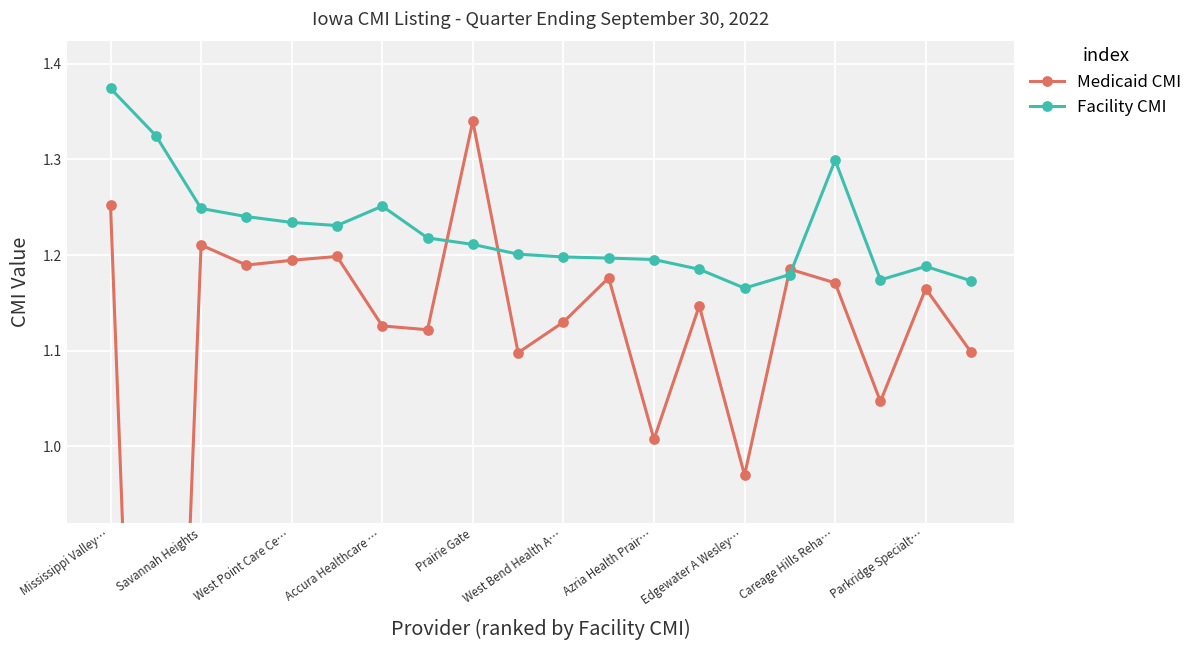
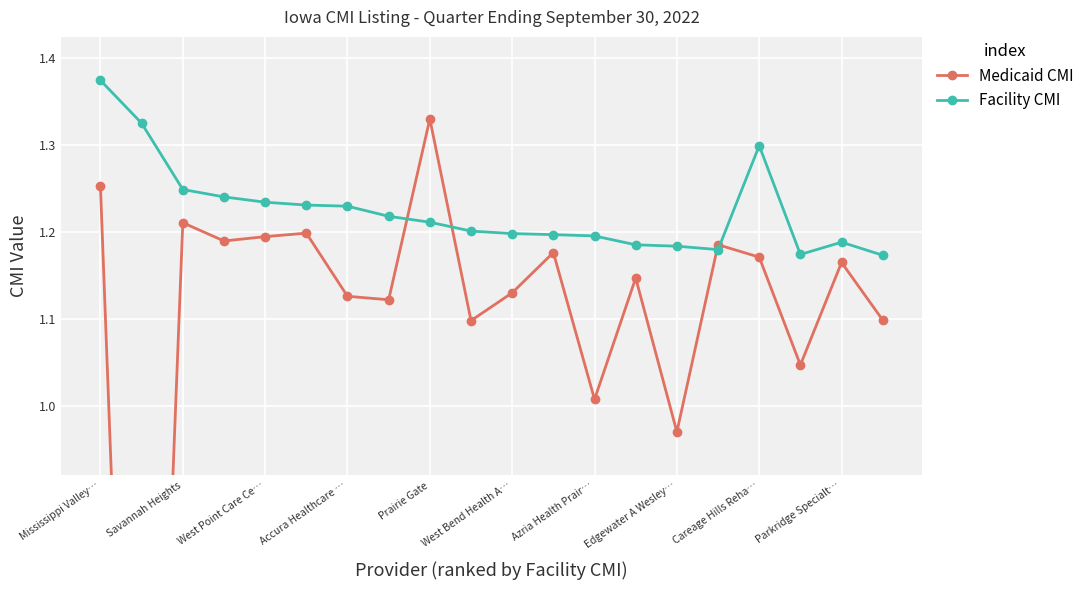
Facility CMI, Accura Healthcare …: 1.25 -> 1.23
Medicaid CMI, Prairie Gate: 1.34 -> 1.33
Facility CMI, Edgewater A Wesley…: 1.17 -> 1.18
